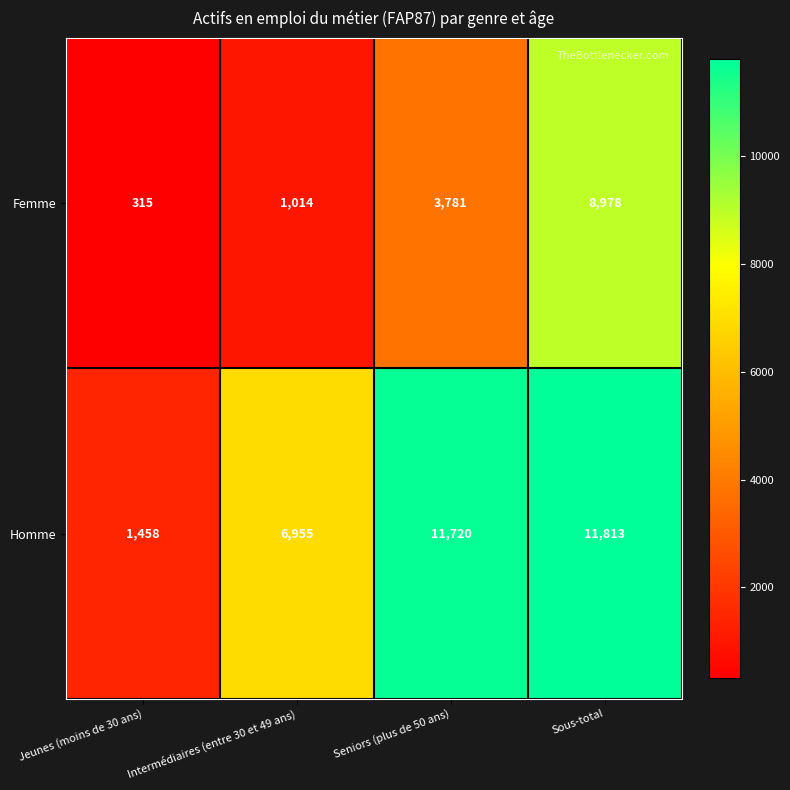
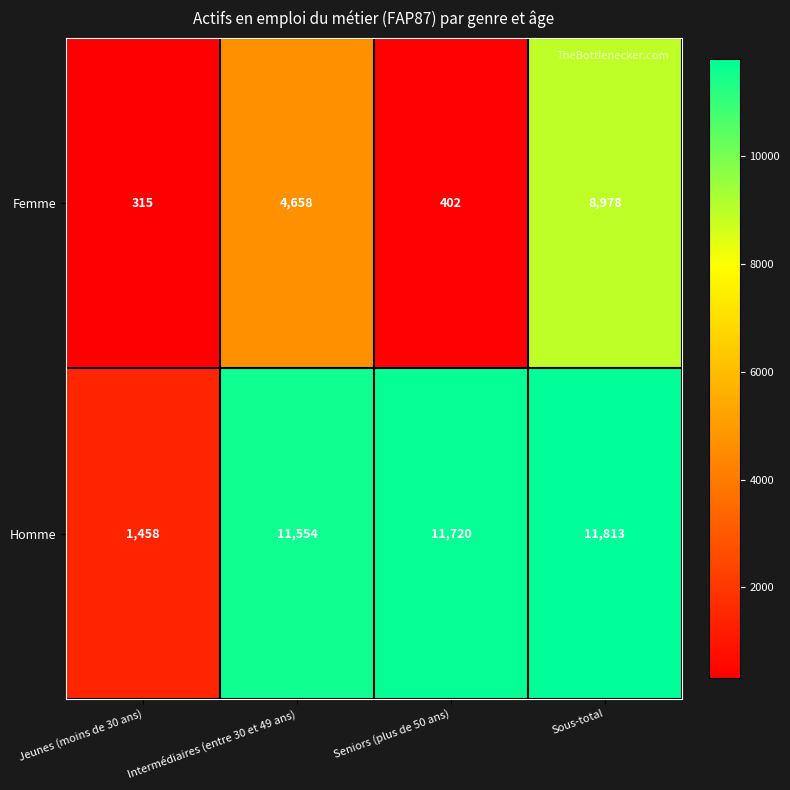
Femme, Intermédiaires (entre 30 et 49 ans): 1,014 -> 4,658
Femme, Seniors (plus de 50 ans): 3,781 -> 402
Homme, Intermédiaires (entre 30 et 49 ans): 6,955 -> 11,554
